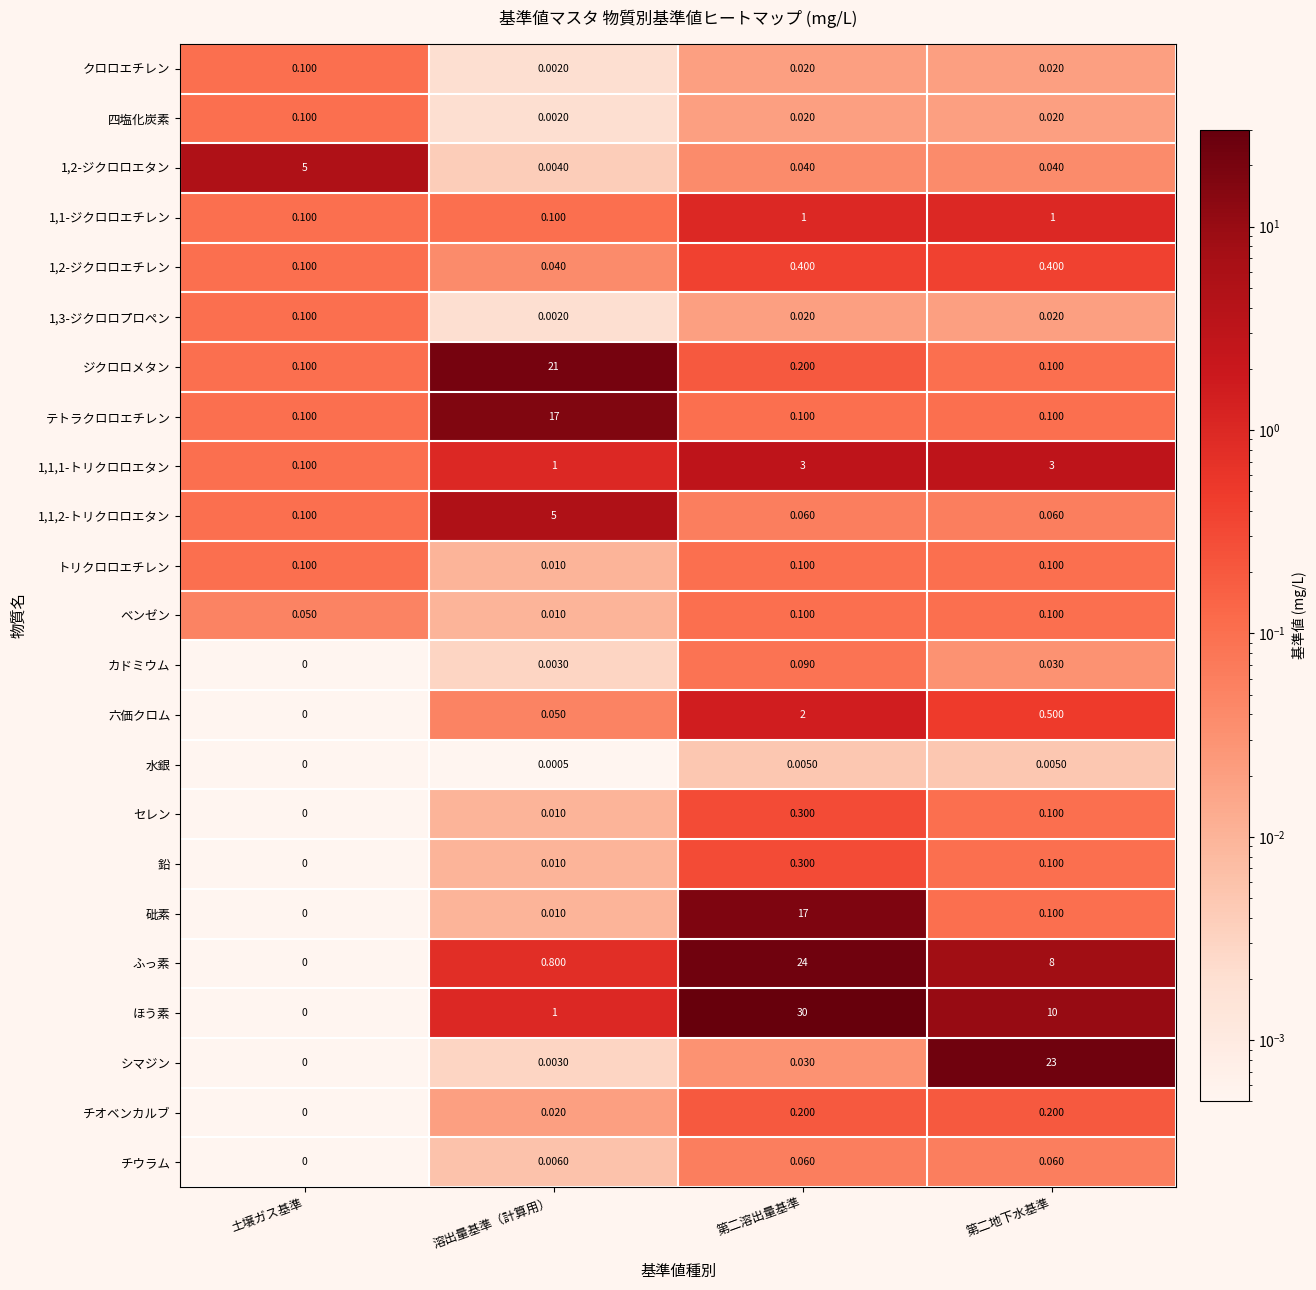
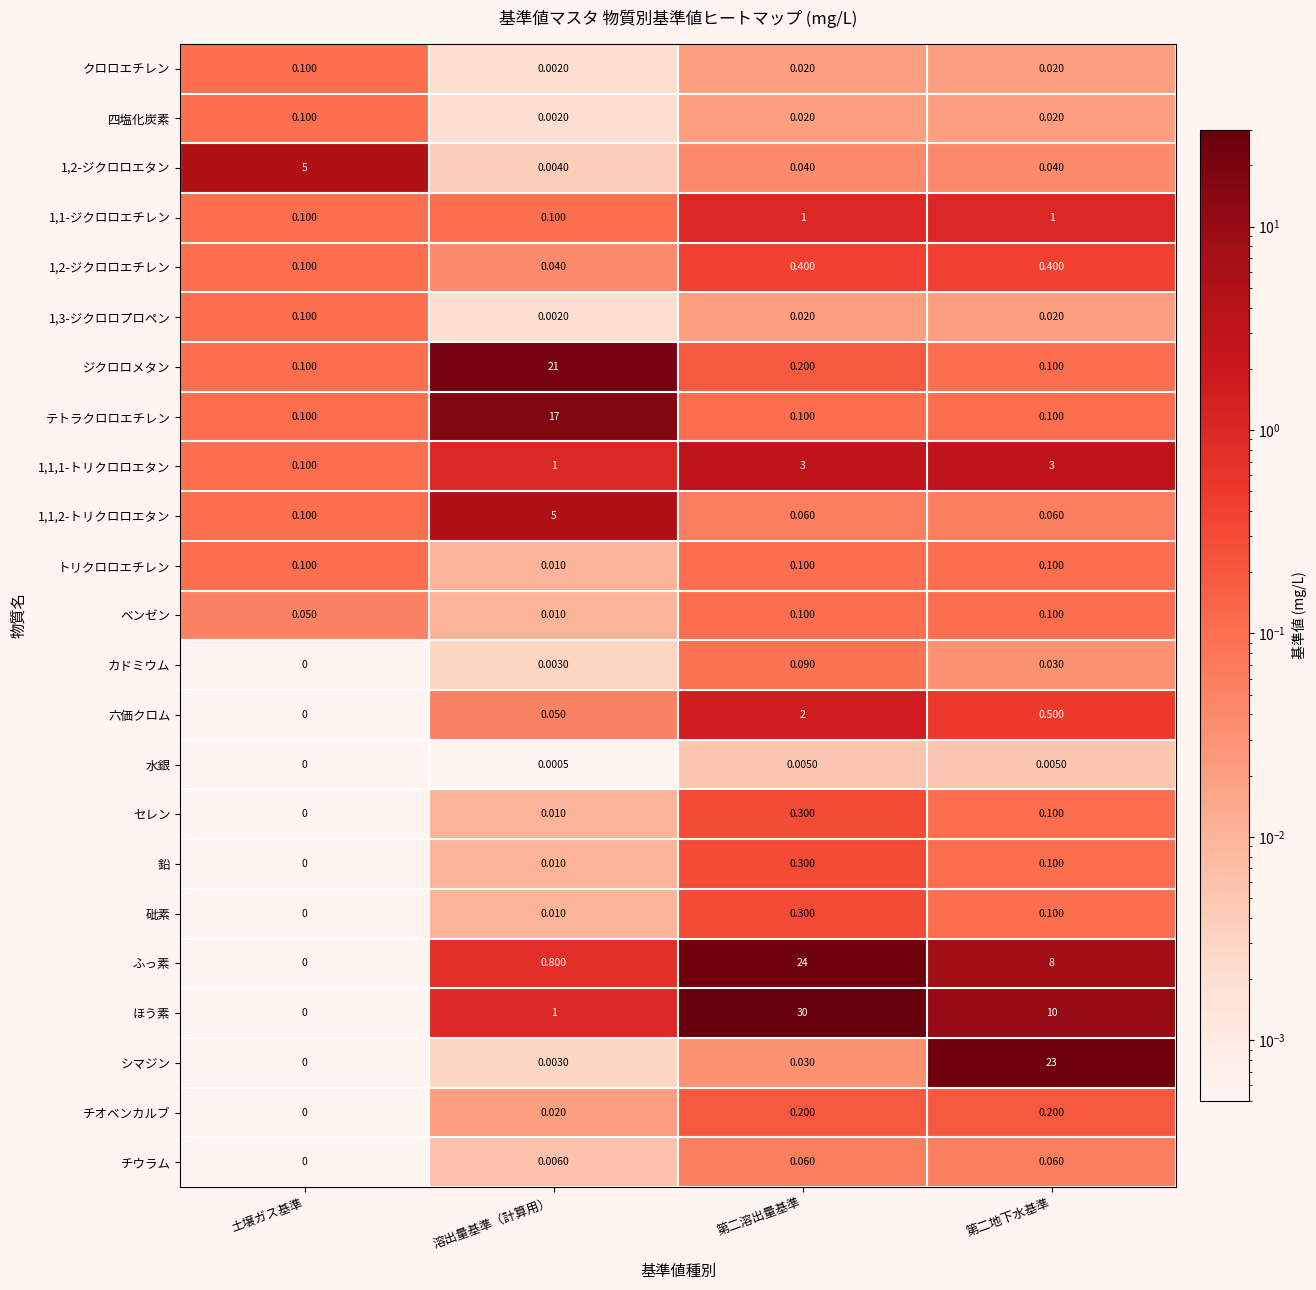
砒素, 第二溶出量基準: 17 -> 0.300
